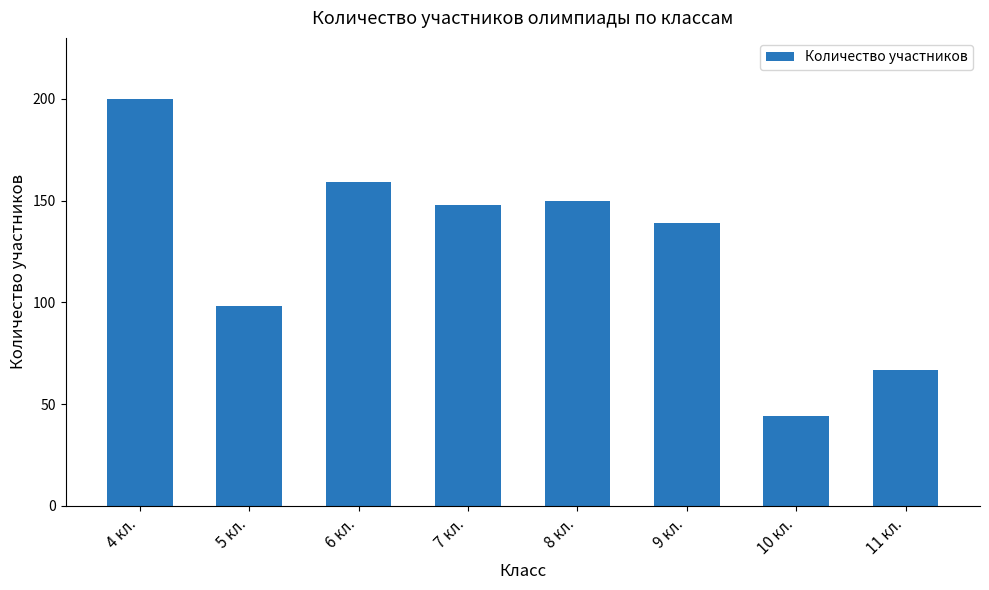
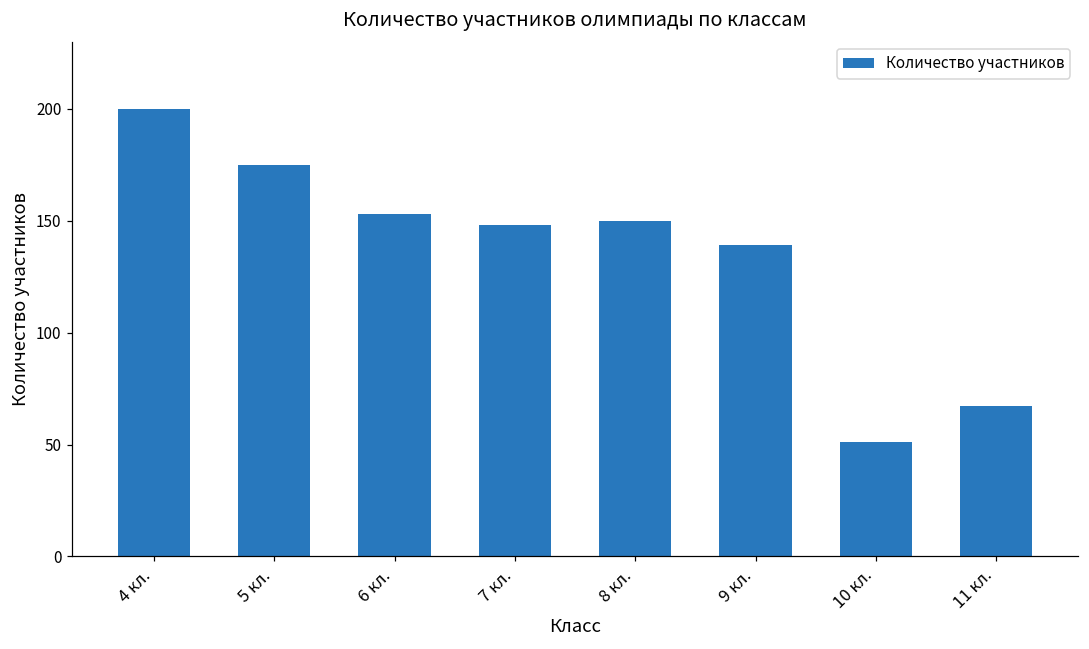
5 кл.: 98 -> 175
6 кл.: 159 -> 153
10 кл.: 44 -> 51
